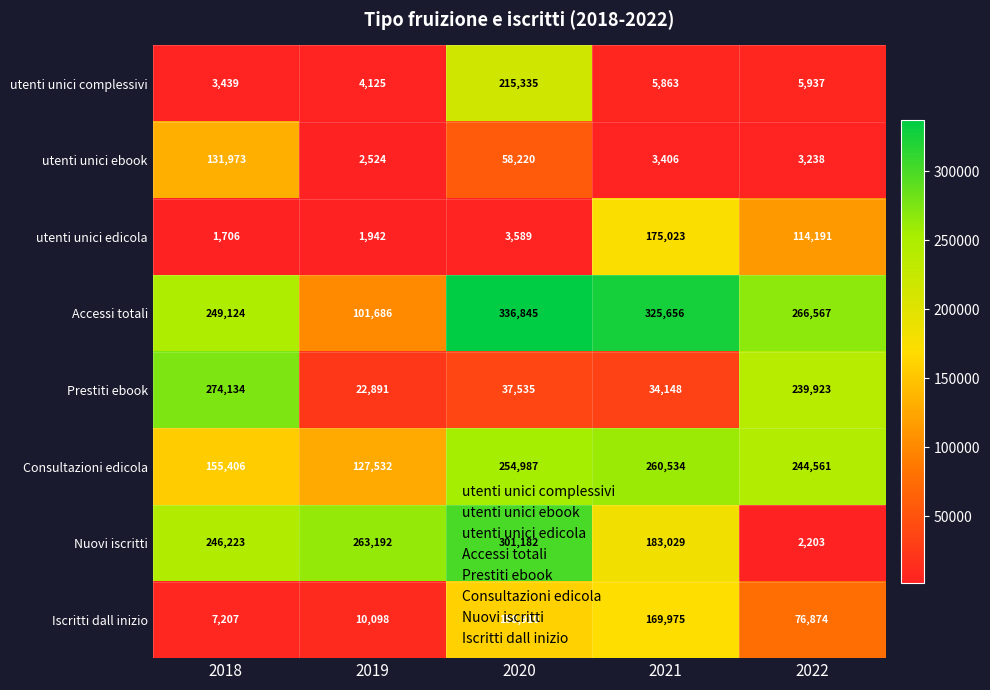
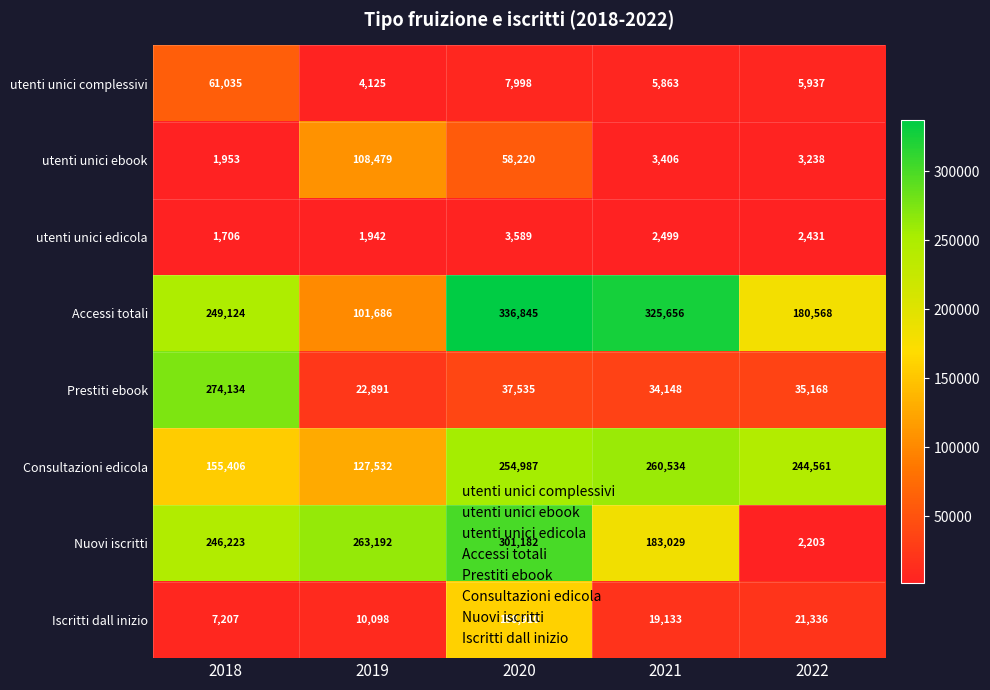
utenti unici complessivi, 2018: 3,439 -> 61,035
utenti unici complessivi, 2020: 215,335 -> 7,998
utenti unici ebook, 2018: 131,973 -> 1,953
utenti unici ebook, 2019: 2,524 -> 108,479
utenti unici edicola, 2021: 175,023 -> 2,499
utenti unici edicola, 2022: 114,191 -> 2,431
Accessi totali, 2022: 266,567 -> 180,568
Prestiti ebook, 2022: 239,923 -> 35,168
Iscritti dall inizio, 2021: 169,975 -> 19,133
Iscritti dall inizio, 2022: 76,874 -> 21,336
